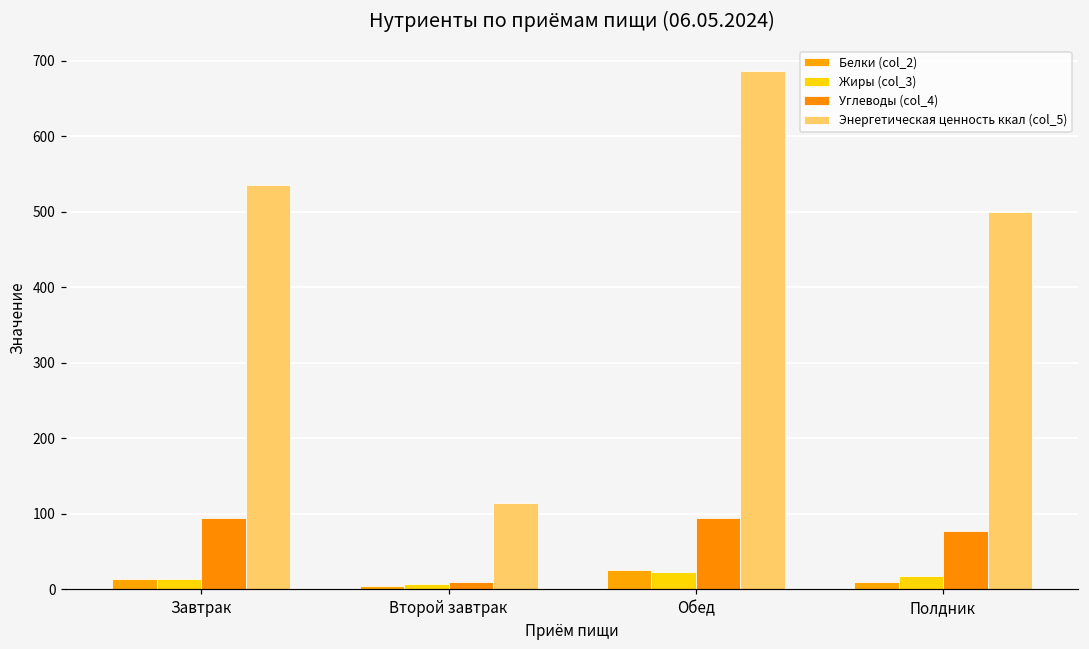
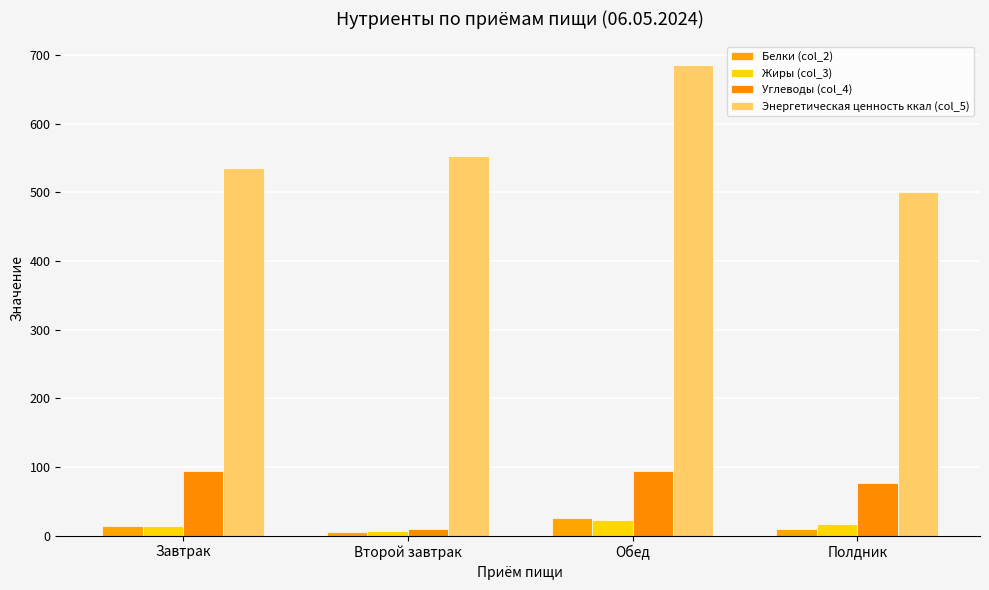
Энергетическая ценность ккал (col_5), Второй завтрак: 110 -> 550
